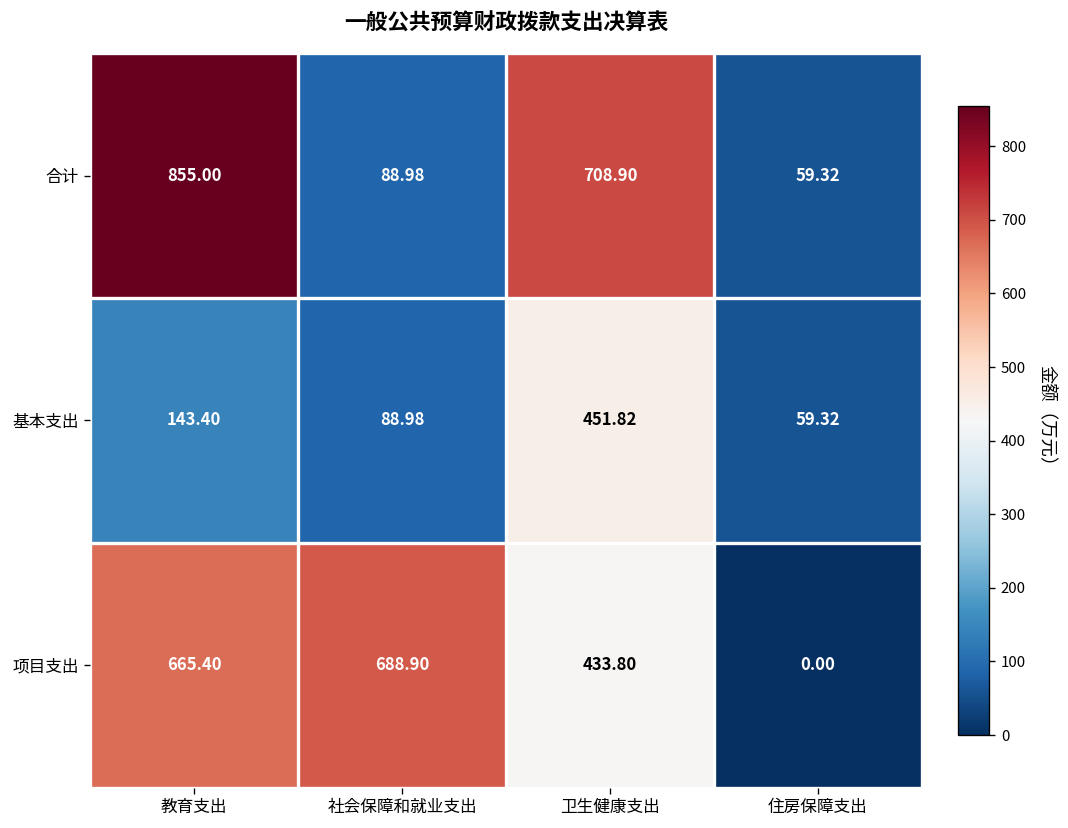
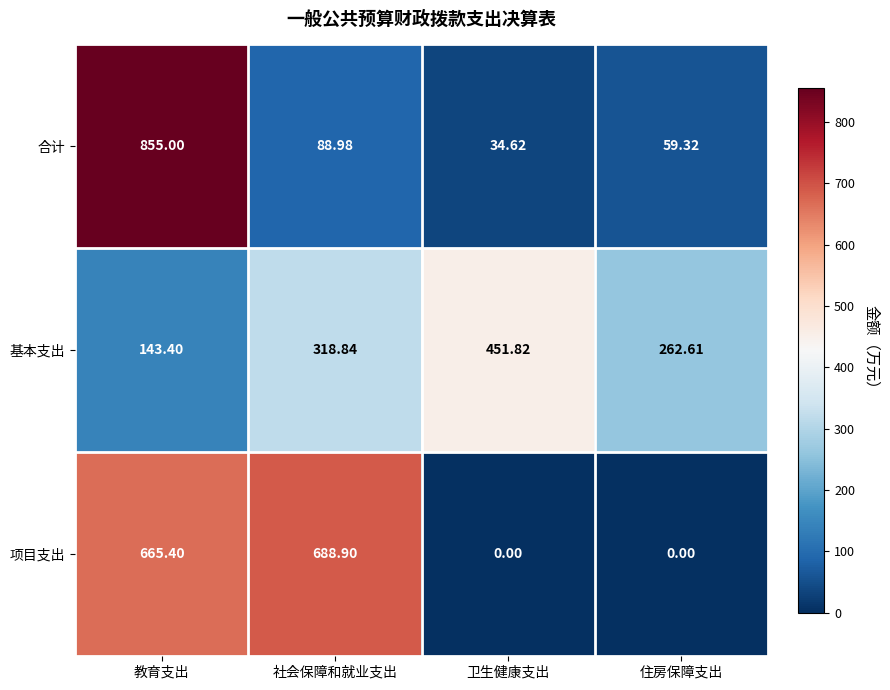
合计, 卫生健康支出: 708.90 -> 34.62
基本支出, 社会保障和就业支出: 88.98 -> 318.84
基本支出, 住房保障支出: 59.32 -> 262.61
项目支出, 卫生健康支出: 433.80 -> 0.00
